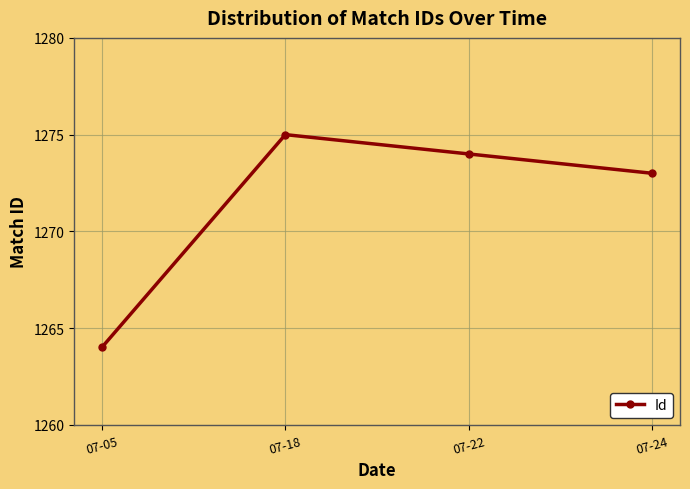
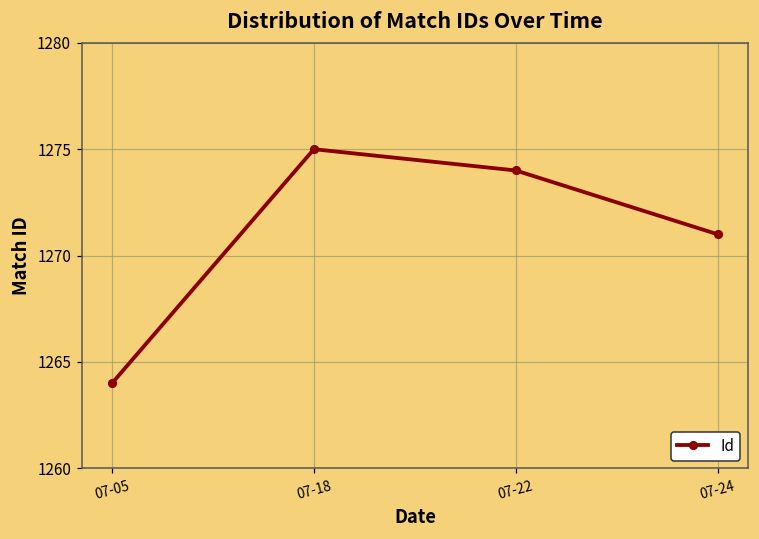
07-24: 1273 -> 1271
